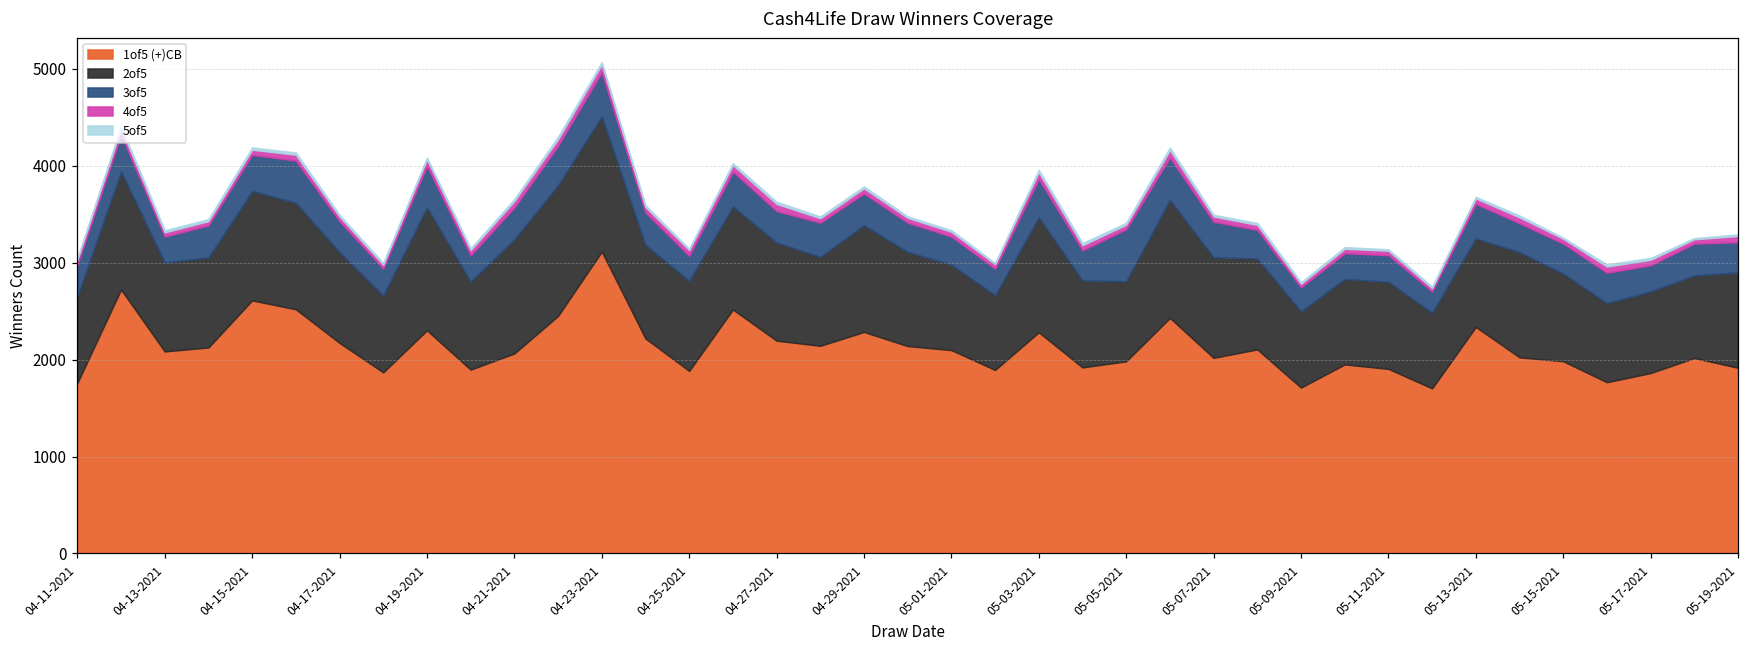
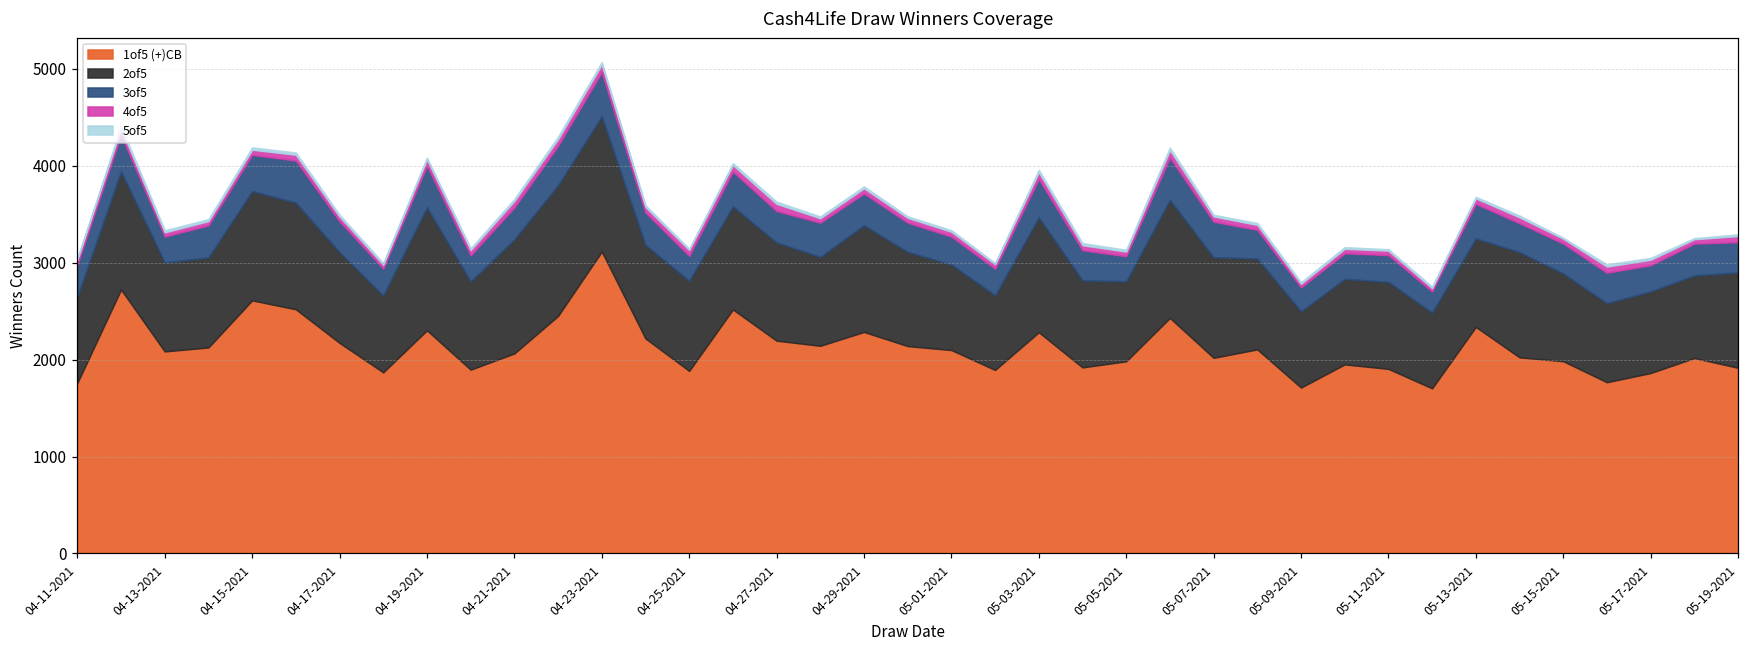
3of5, 05-05-2021: 500 -> 300
